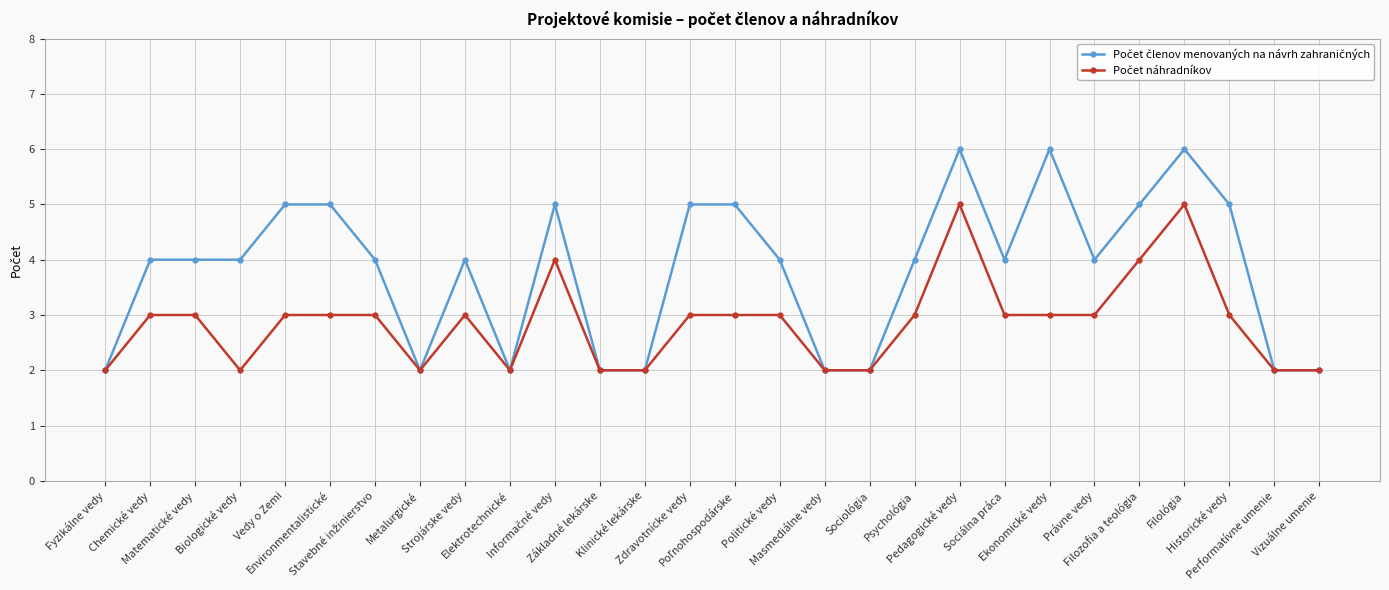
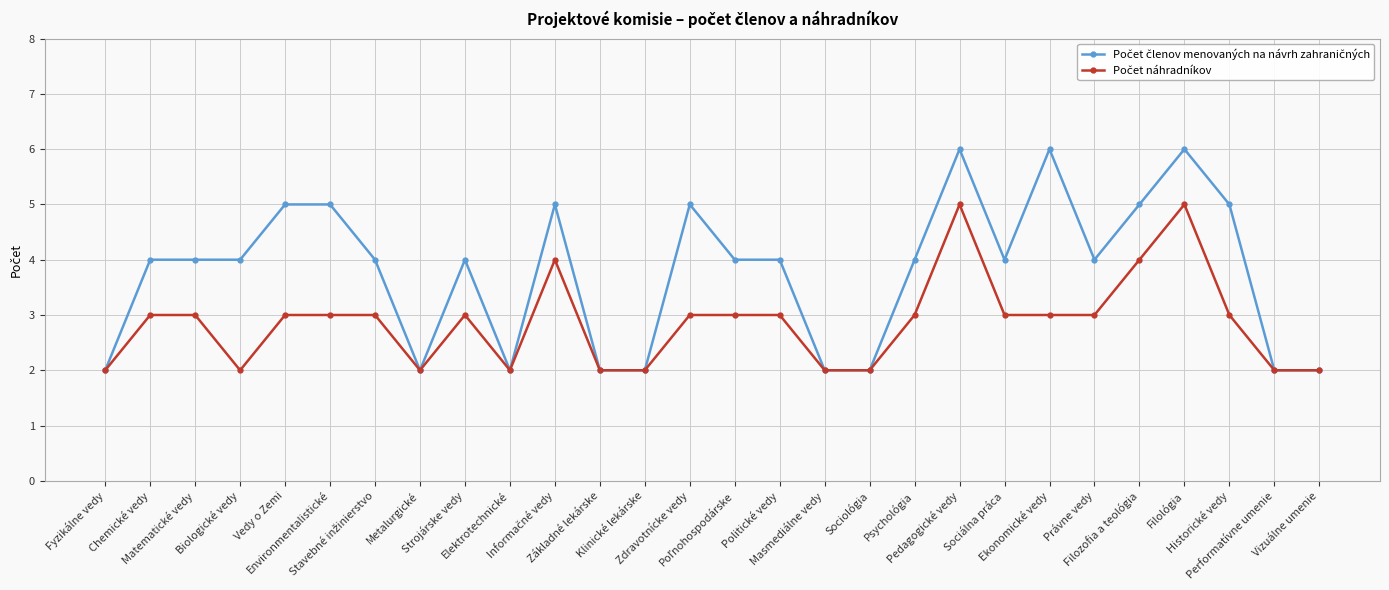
Počet členov menovaných na návrh zahraničných, Poľnohospodárske: 5 -> 4
